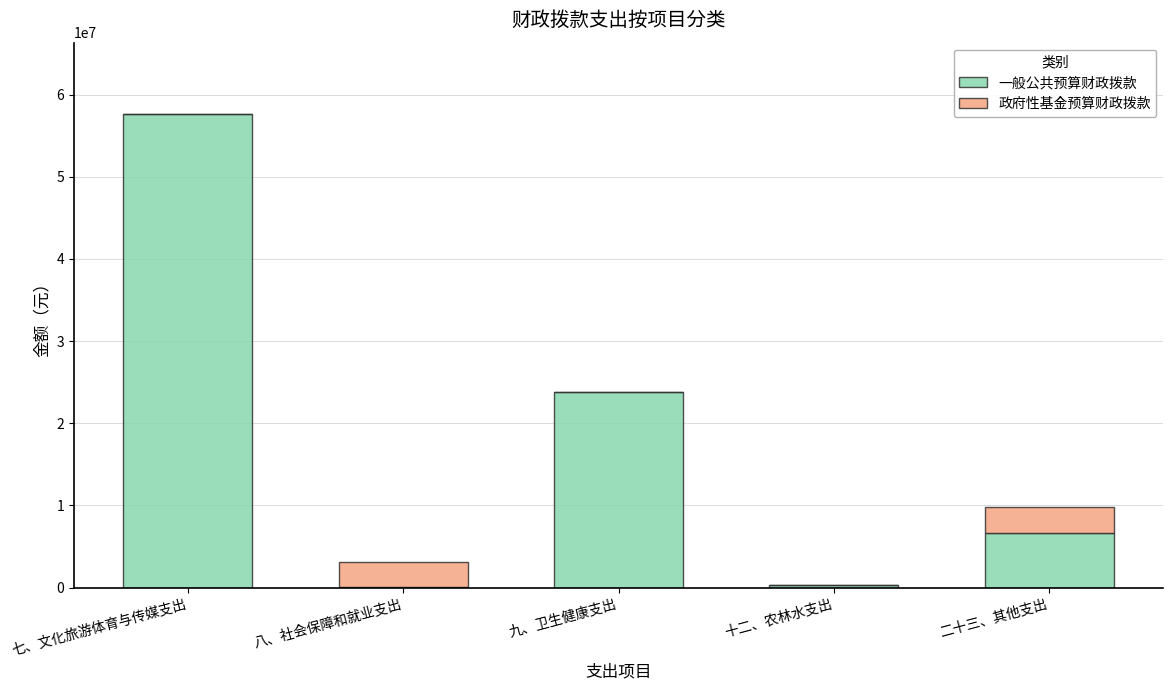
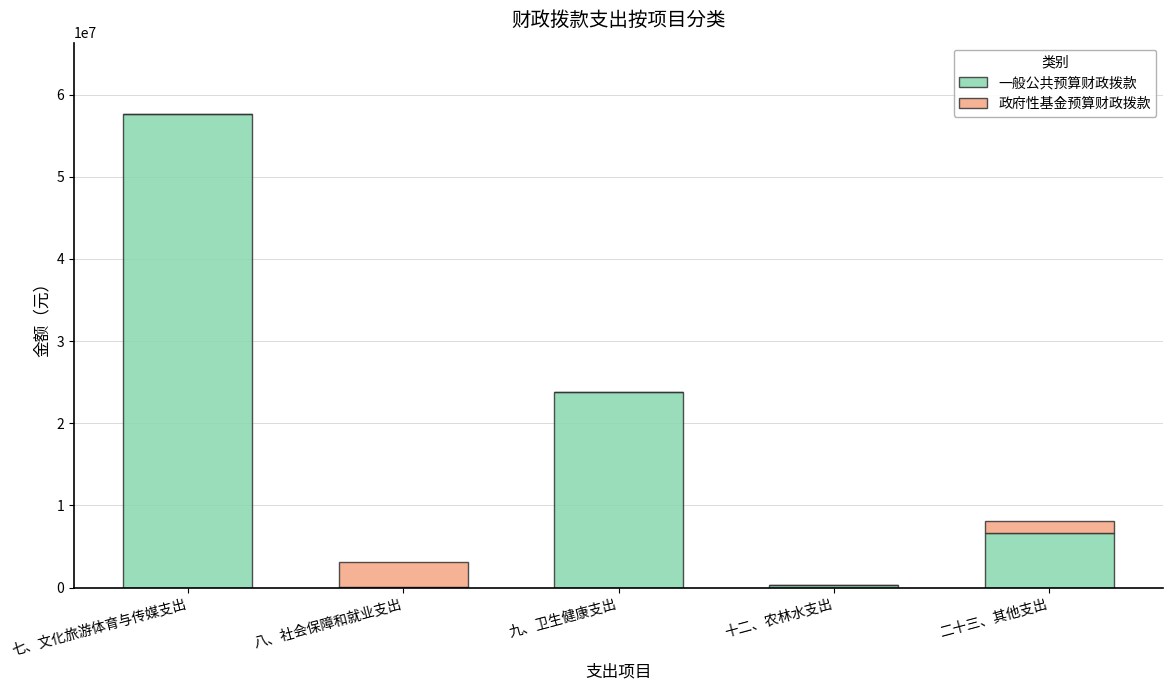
政府性基金预算财政拨款, 二十三、其他支出: 3000000 -> 1000000
